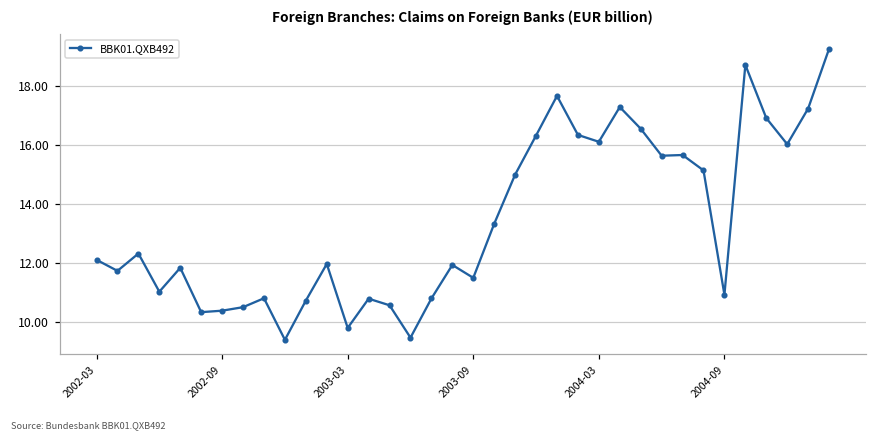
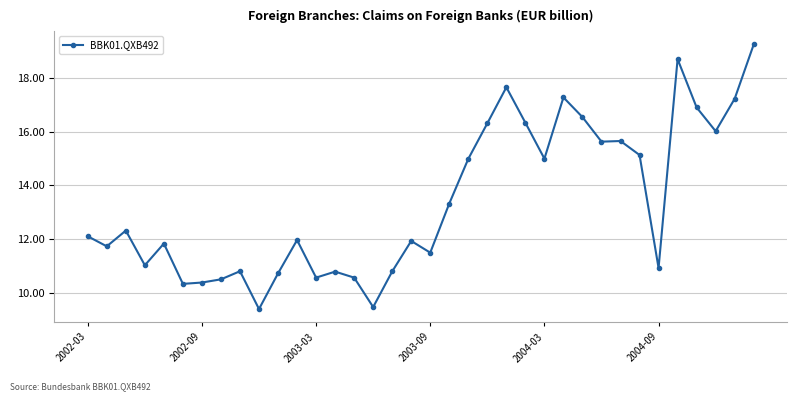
2003-03: 9.8 -> 10.6
2004-03: 16.1 -> 15.0
